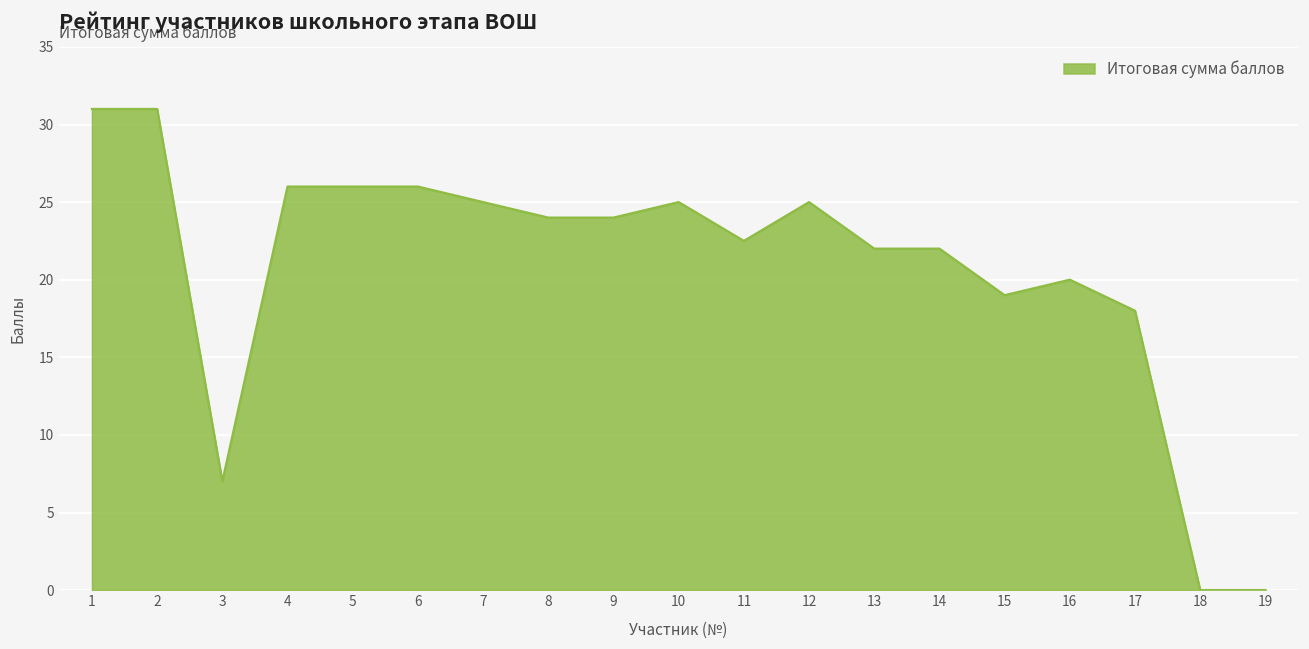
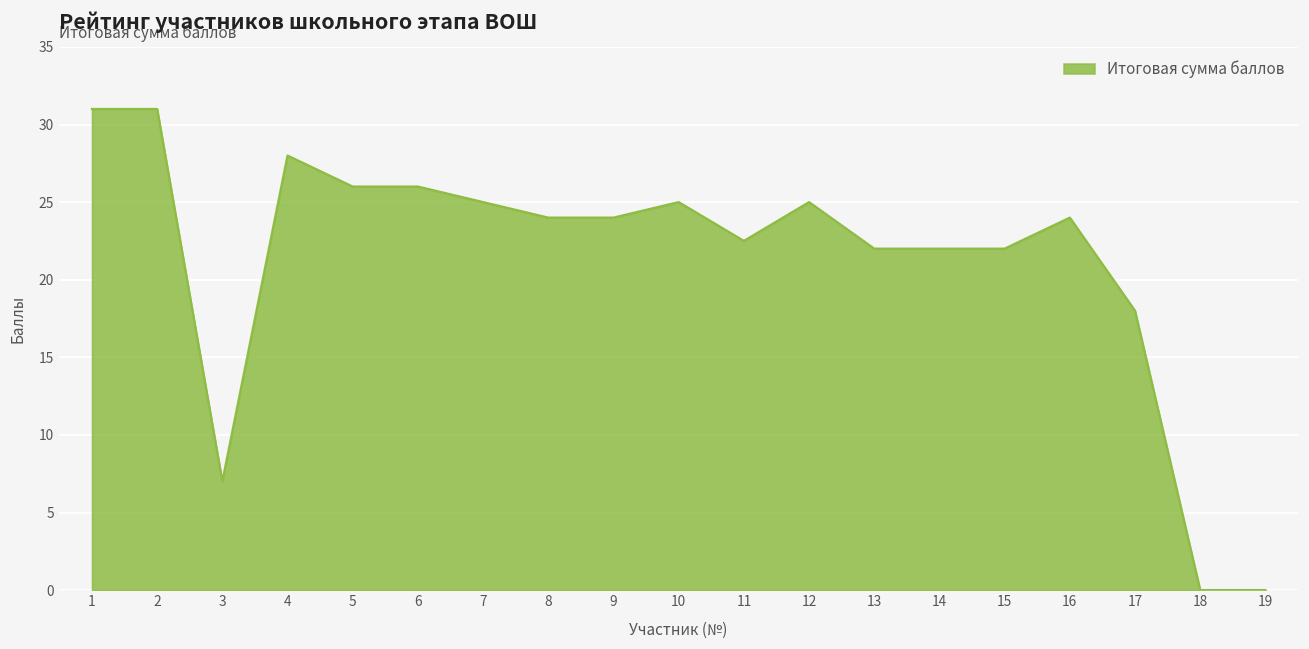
4: 26 -> 28
15: 19 -> 22
16: 20 -> 24
